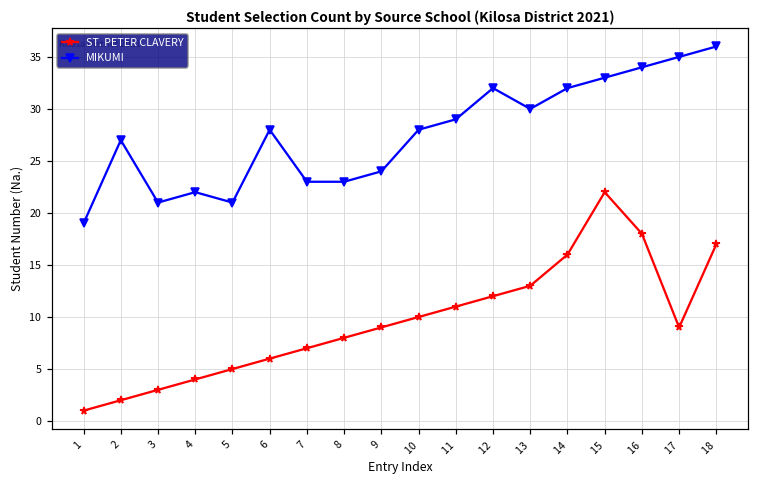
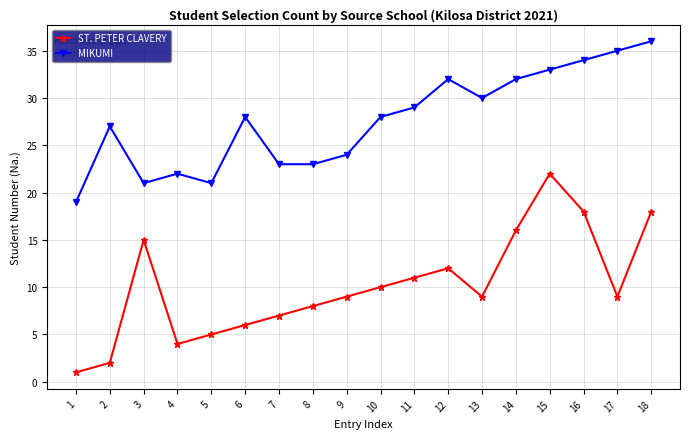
ST. PETER CLAVERY, 3: 3 -> 15
ST. PETER CLAVERY, 13: 13 -> 9
ST. PETER CLAVERY, 18: 17 -> 18
